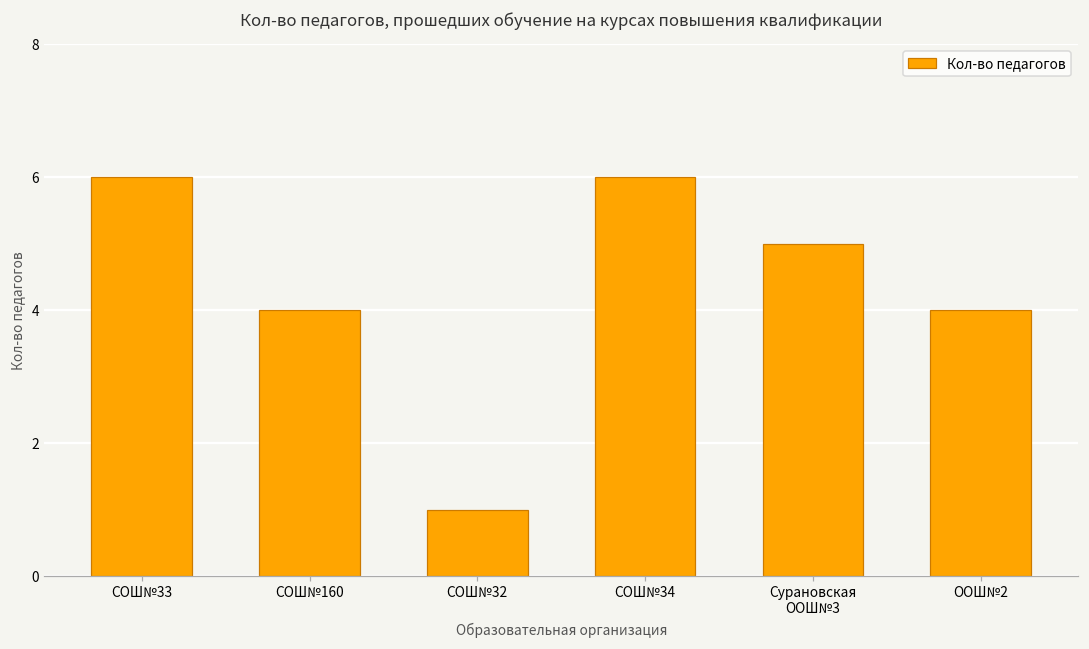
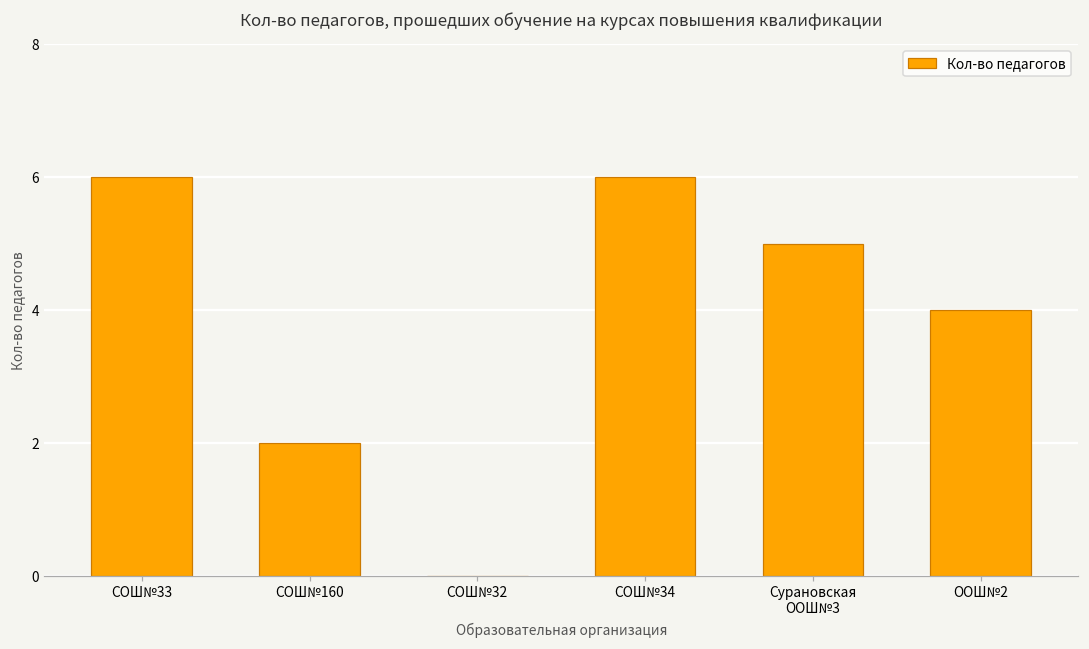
СОШ№160: 4 -> 2
СОШ№32: 1 -> 0
